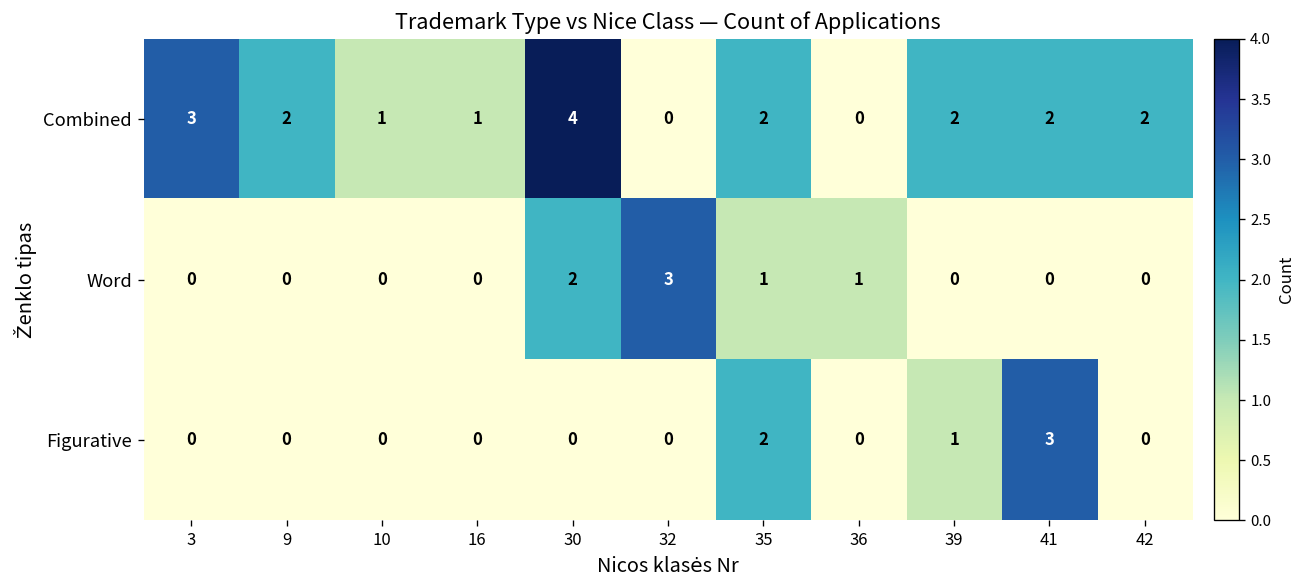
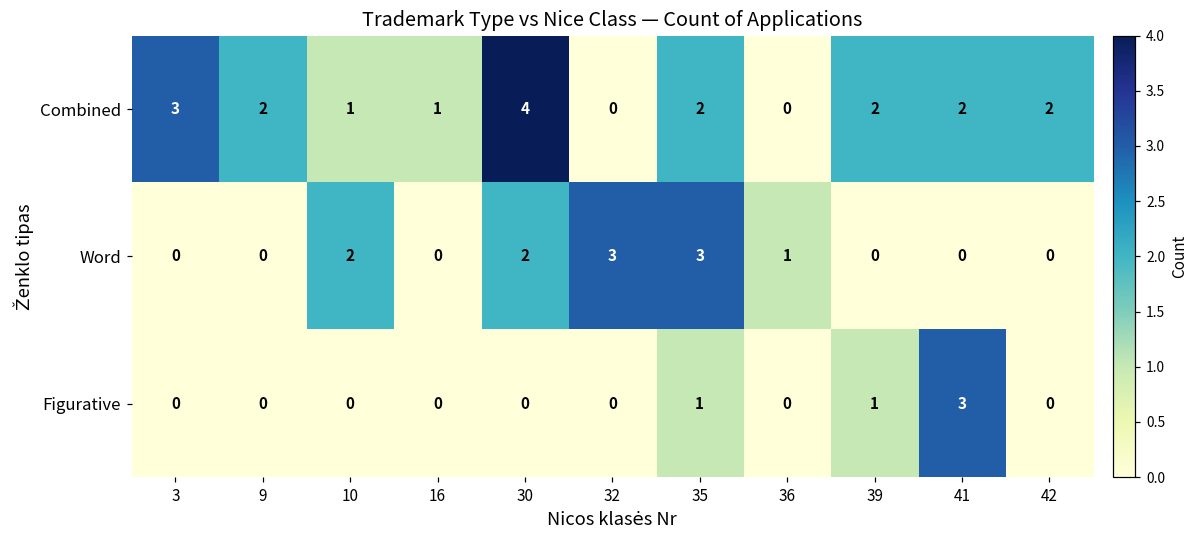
Word, 10: 0 -> 2
Word, 35: 1 -> 3
Figurative, 35: 2 -> 1
